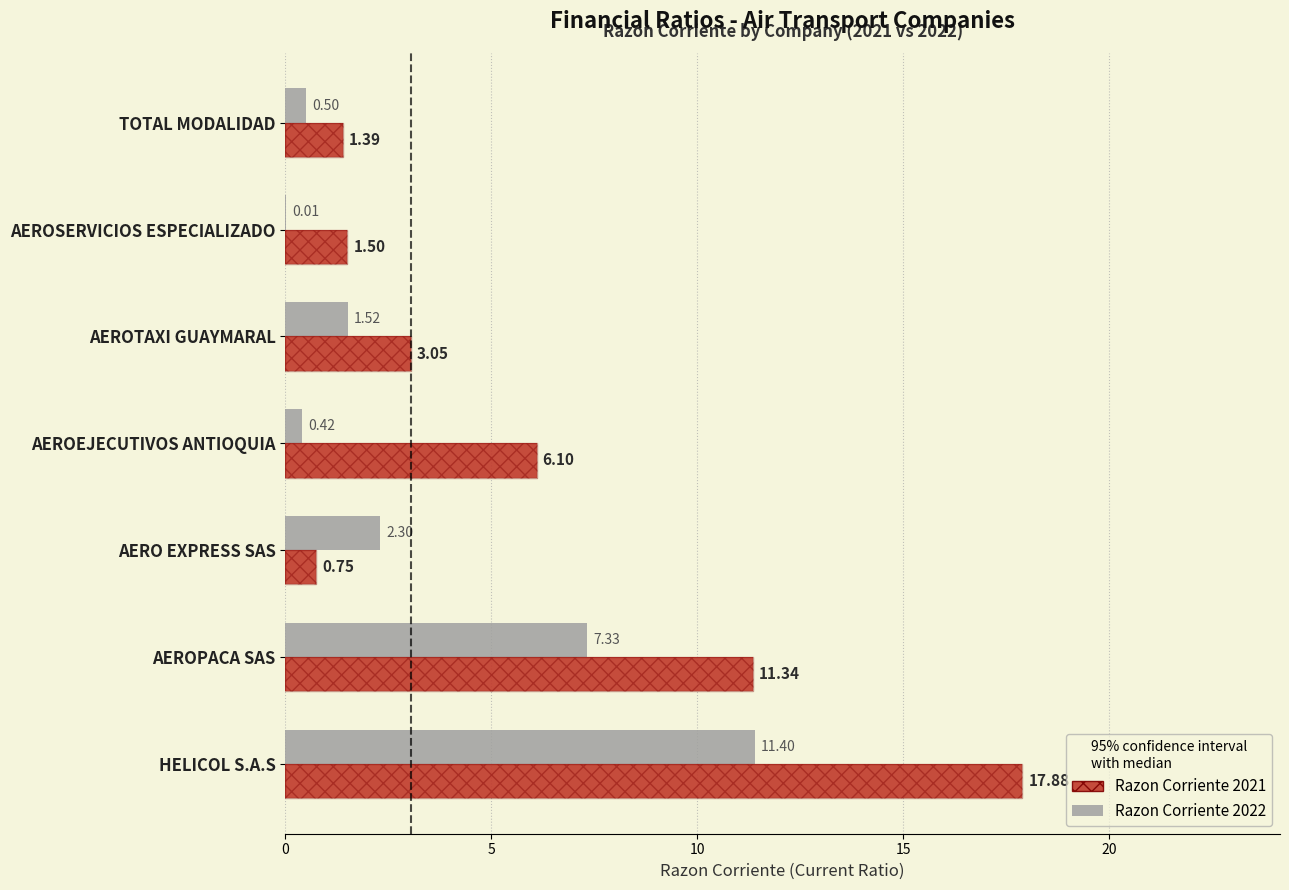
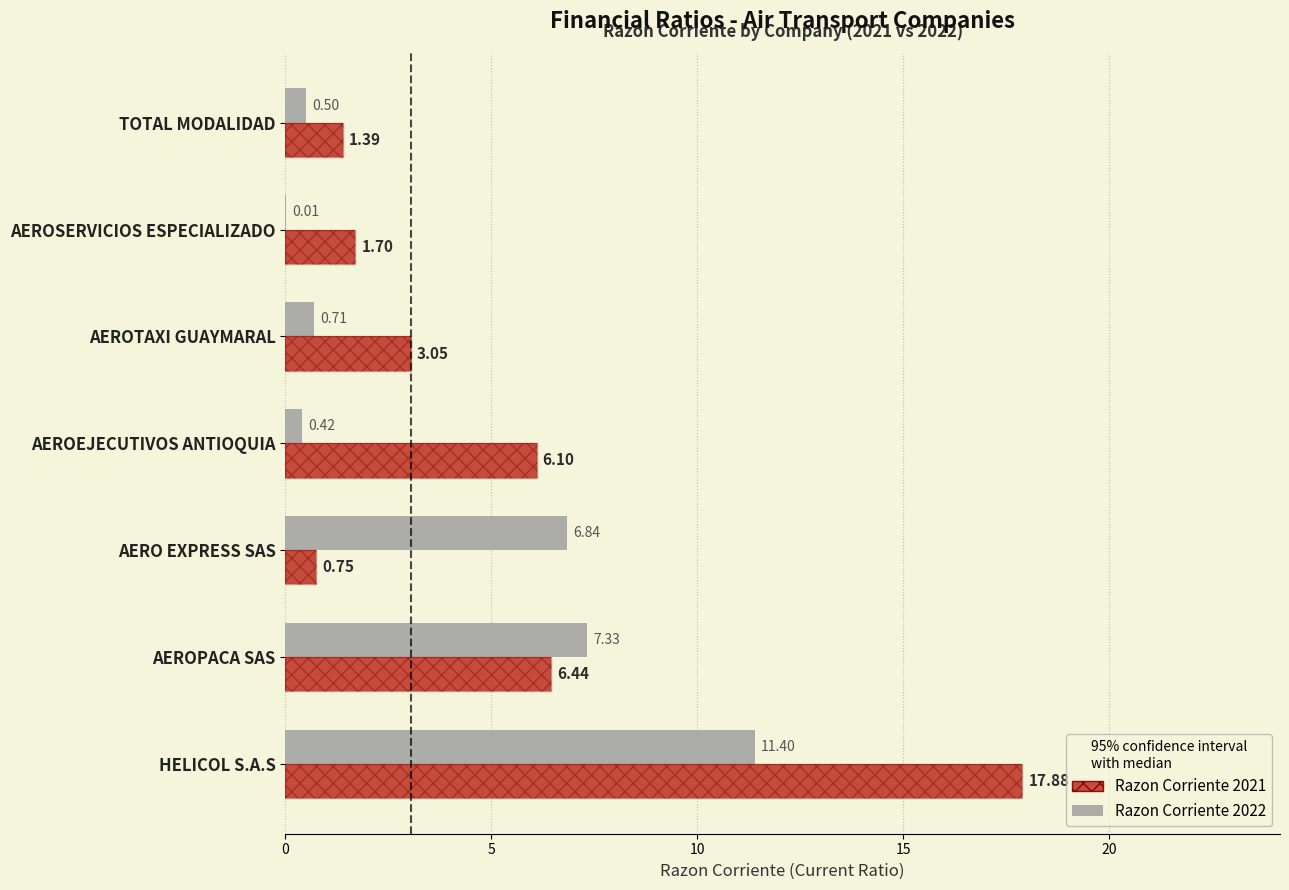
Razon Corriente 2021, AEROSERVICIOS ESPECIALIZADO: 1.50 -> 1.70
Razon Corriente 2022, AEROTAXI GUAYMARAL: 1.52 -> 0.71
Razon Corriente 2022, AERO EXPRESS SAS: 2.30 -> 6.84
Razon Corriente 2021, AEROPACA SAS: 11.34 -> 6.44
